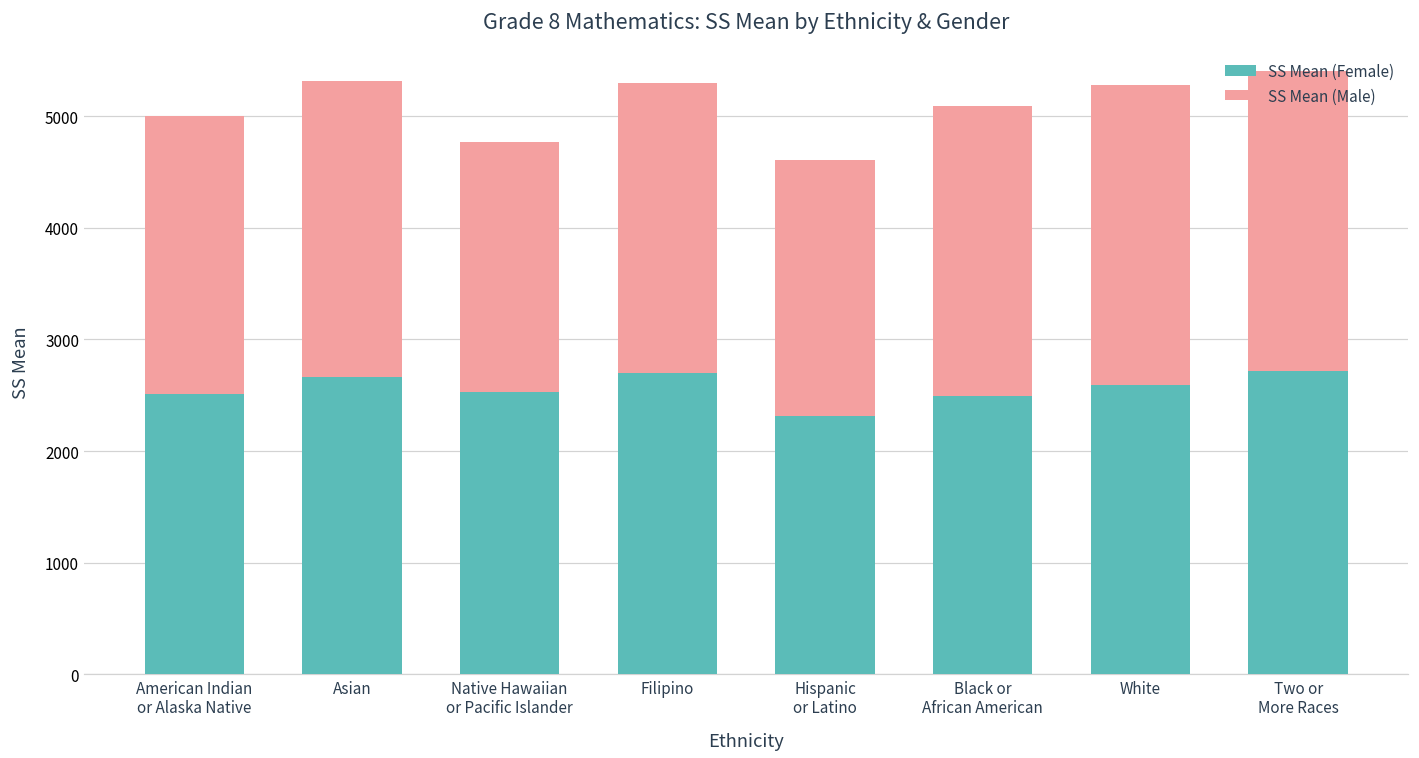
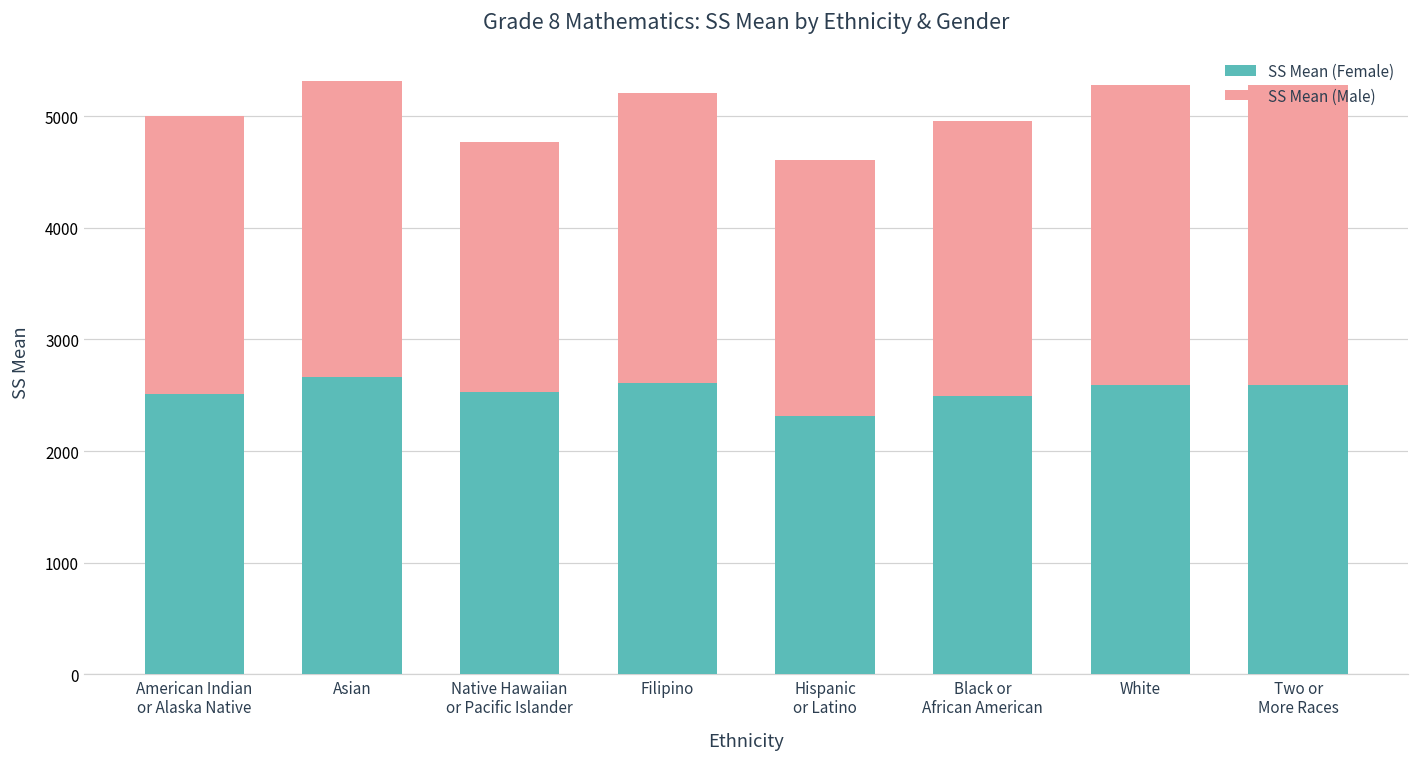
SS Mean (Female), Filipino: 2700 -> 2610
SS Mean (Male), Black or African American: 2600 -> 2460
SS Mean (Female), Two or More Races: 2720 -> 2590
